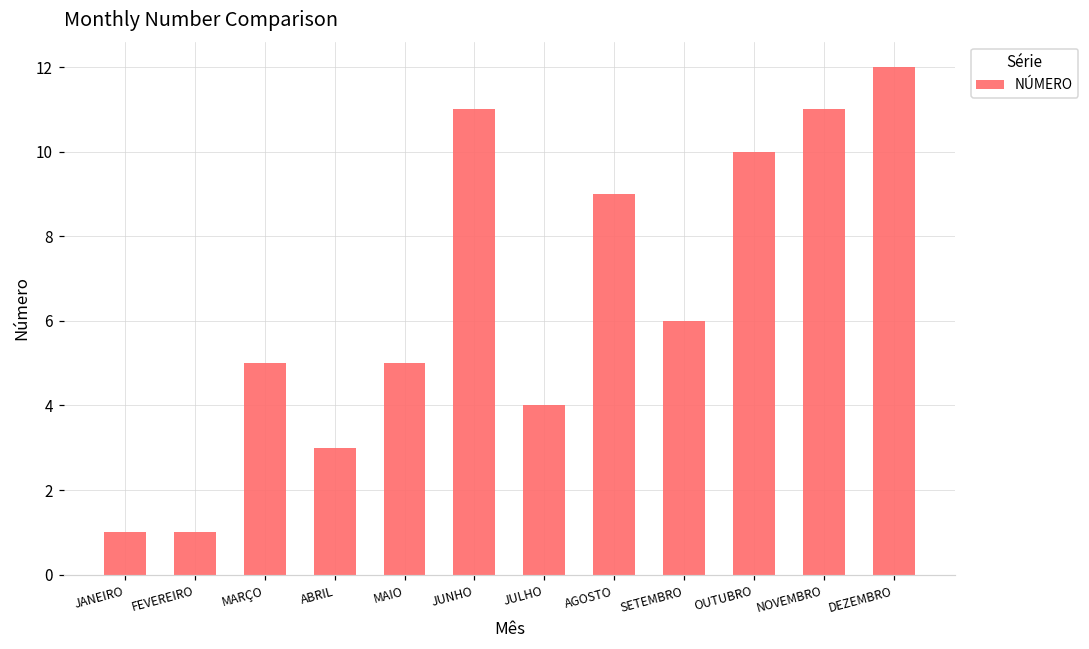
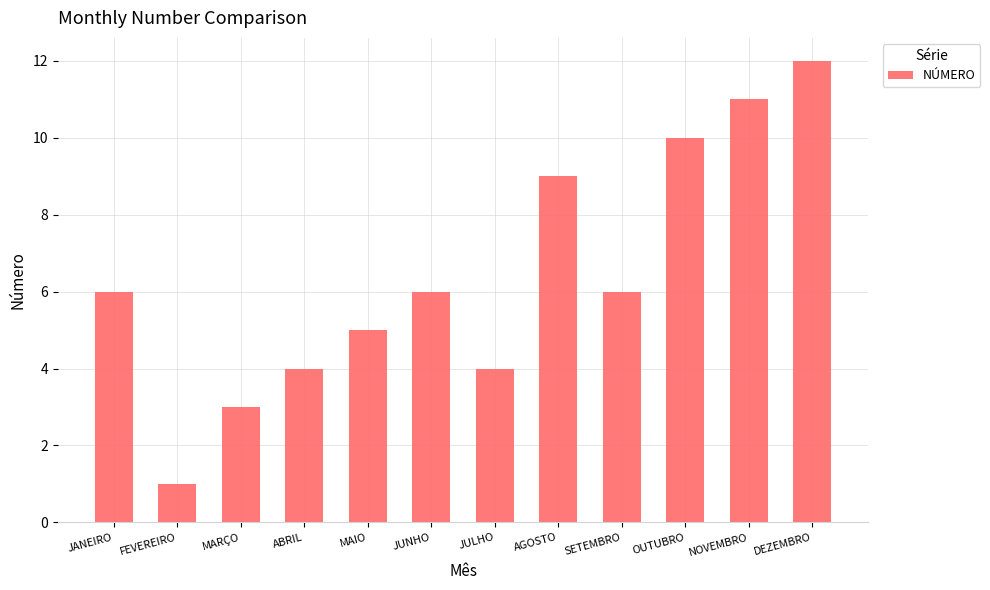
JANEIRO: 1 -> 6
MARÇO: 5 -> 3
ABRIL: 3 -> 4
JUNHO: 11 -> 6
